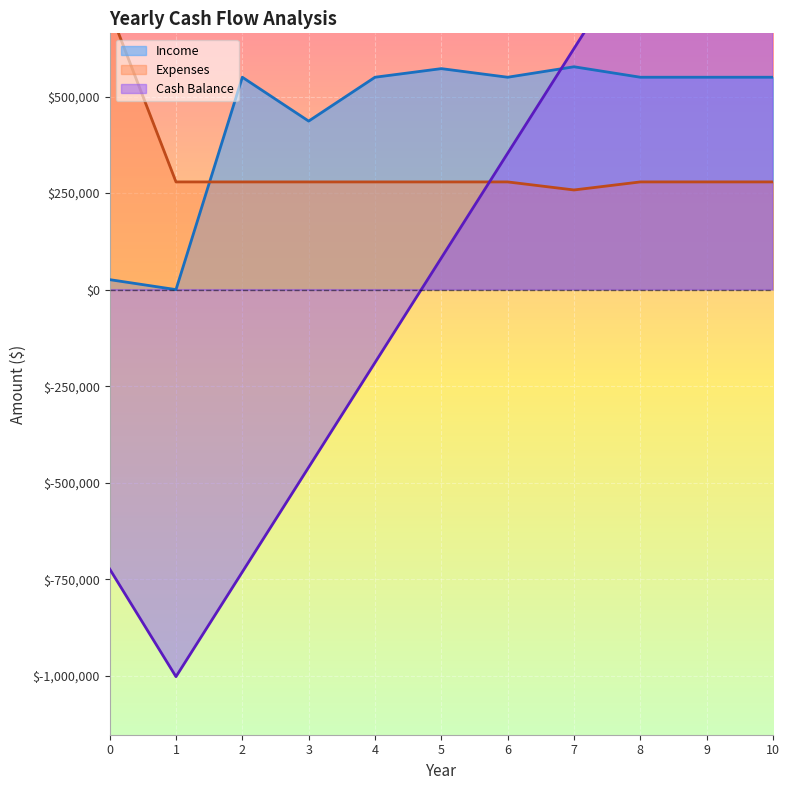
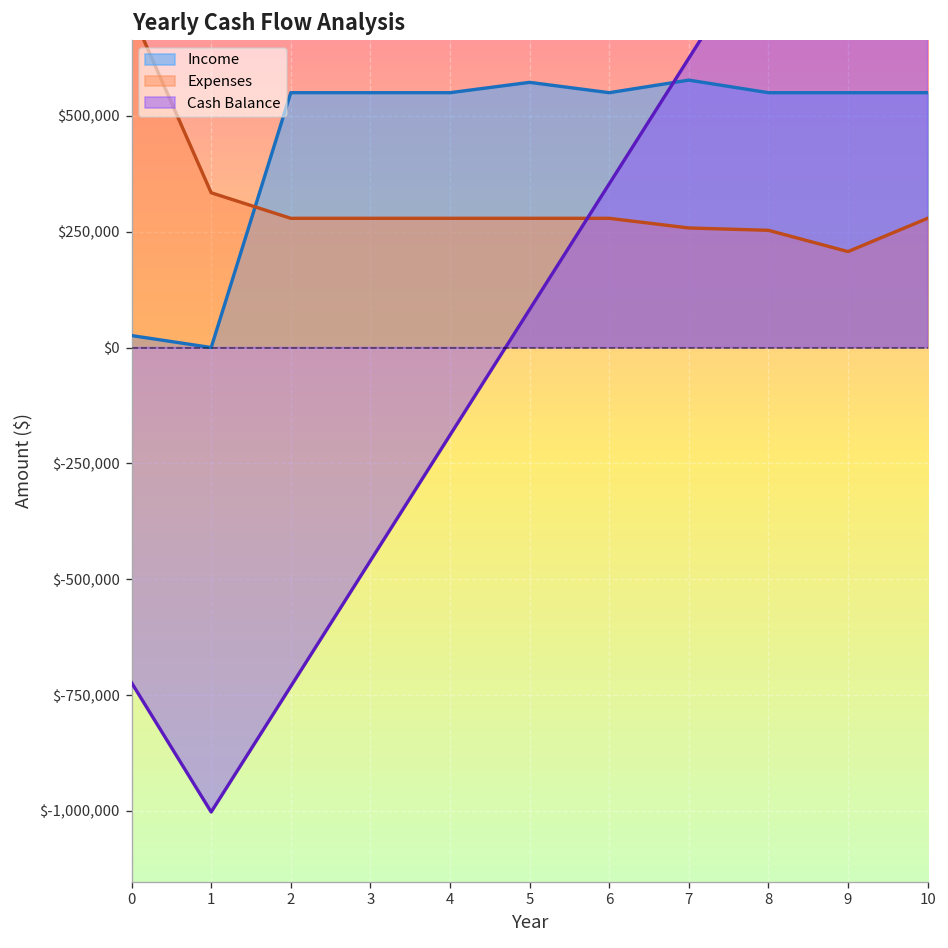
Expenses, 1: $280,000 -> $330,000
Income, 3: $440,000 -> $550,000
Expenses, 8: $280,000 -> $250,000
Expenses, 9: $280,000 -> $210,000
